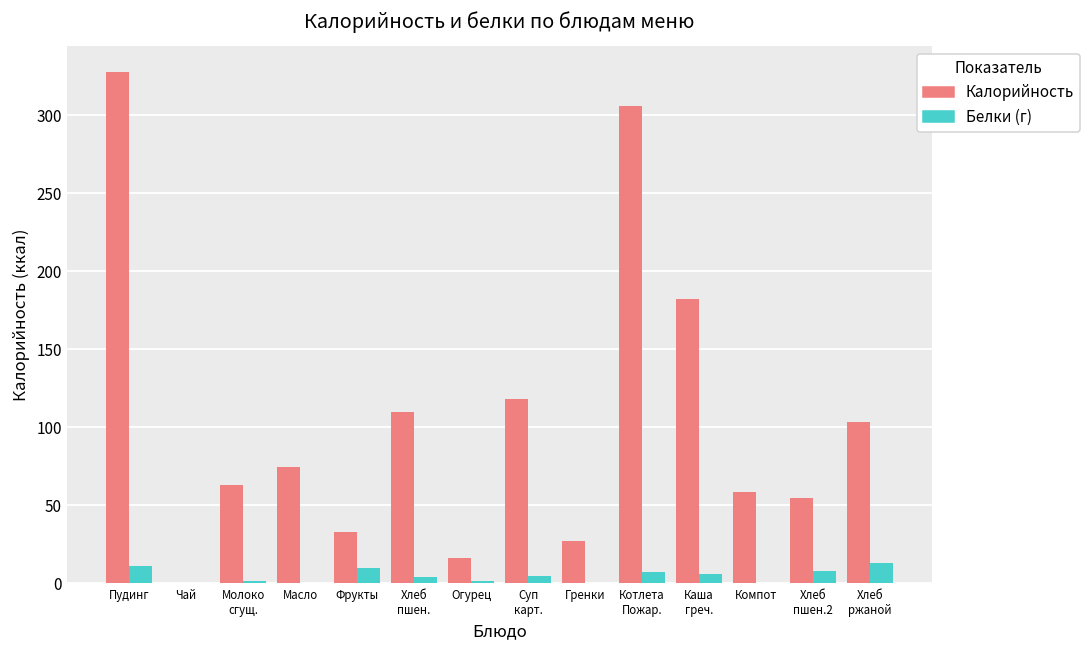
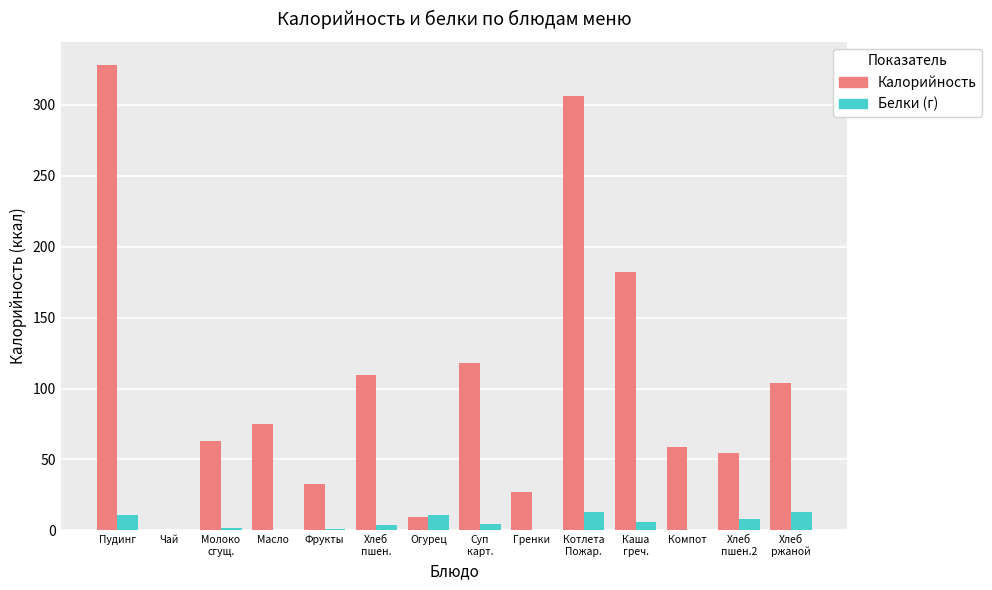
Белки (г), Фрукты: 10 -> 1
Калорийность, Огурец: 16 -> 10
Белки (г), Огурец: 2 -> 11
Белки (г), Котлета Пожар.: 7 -> 13
